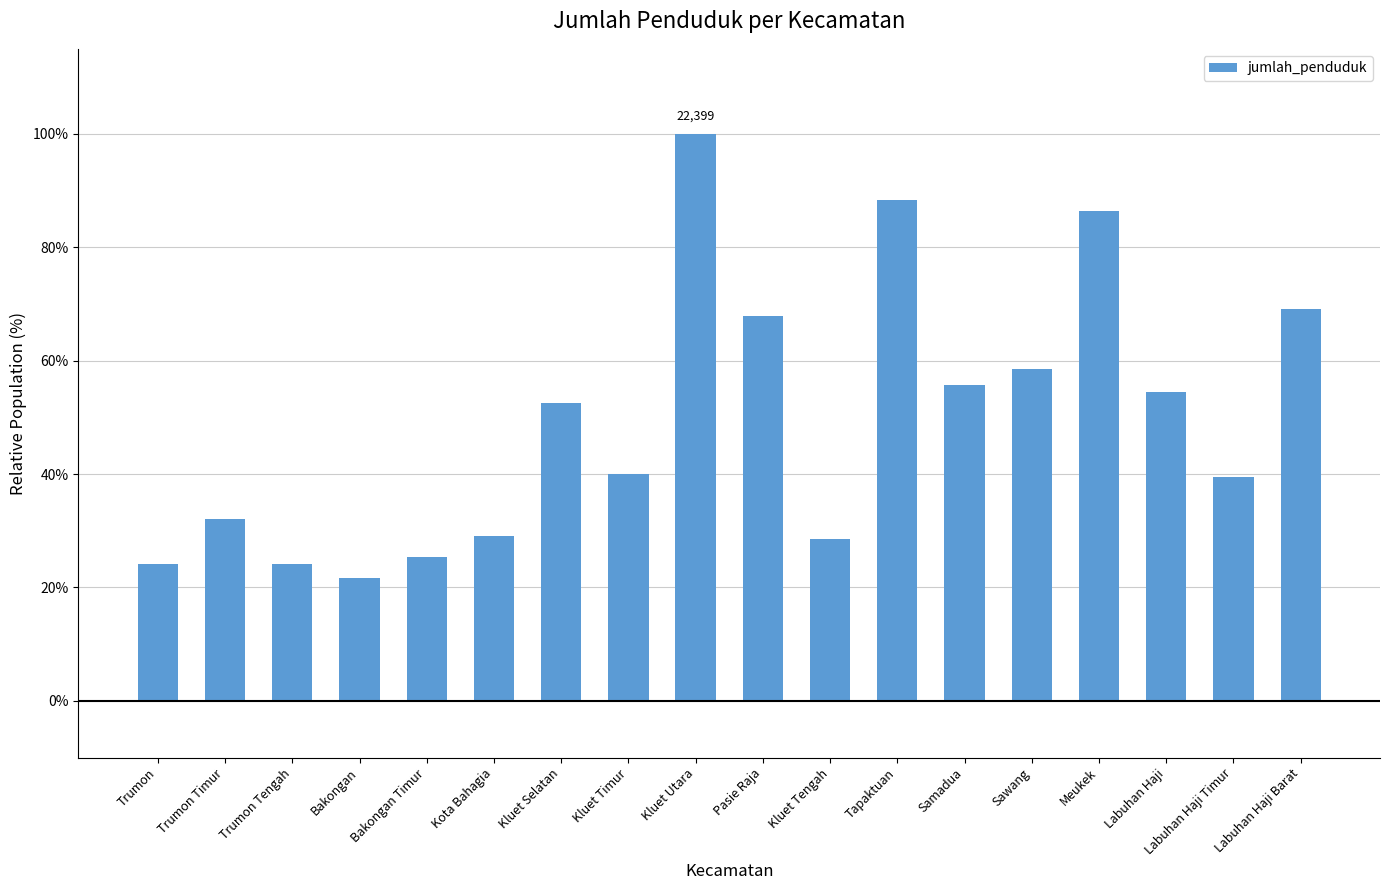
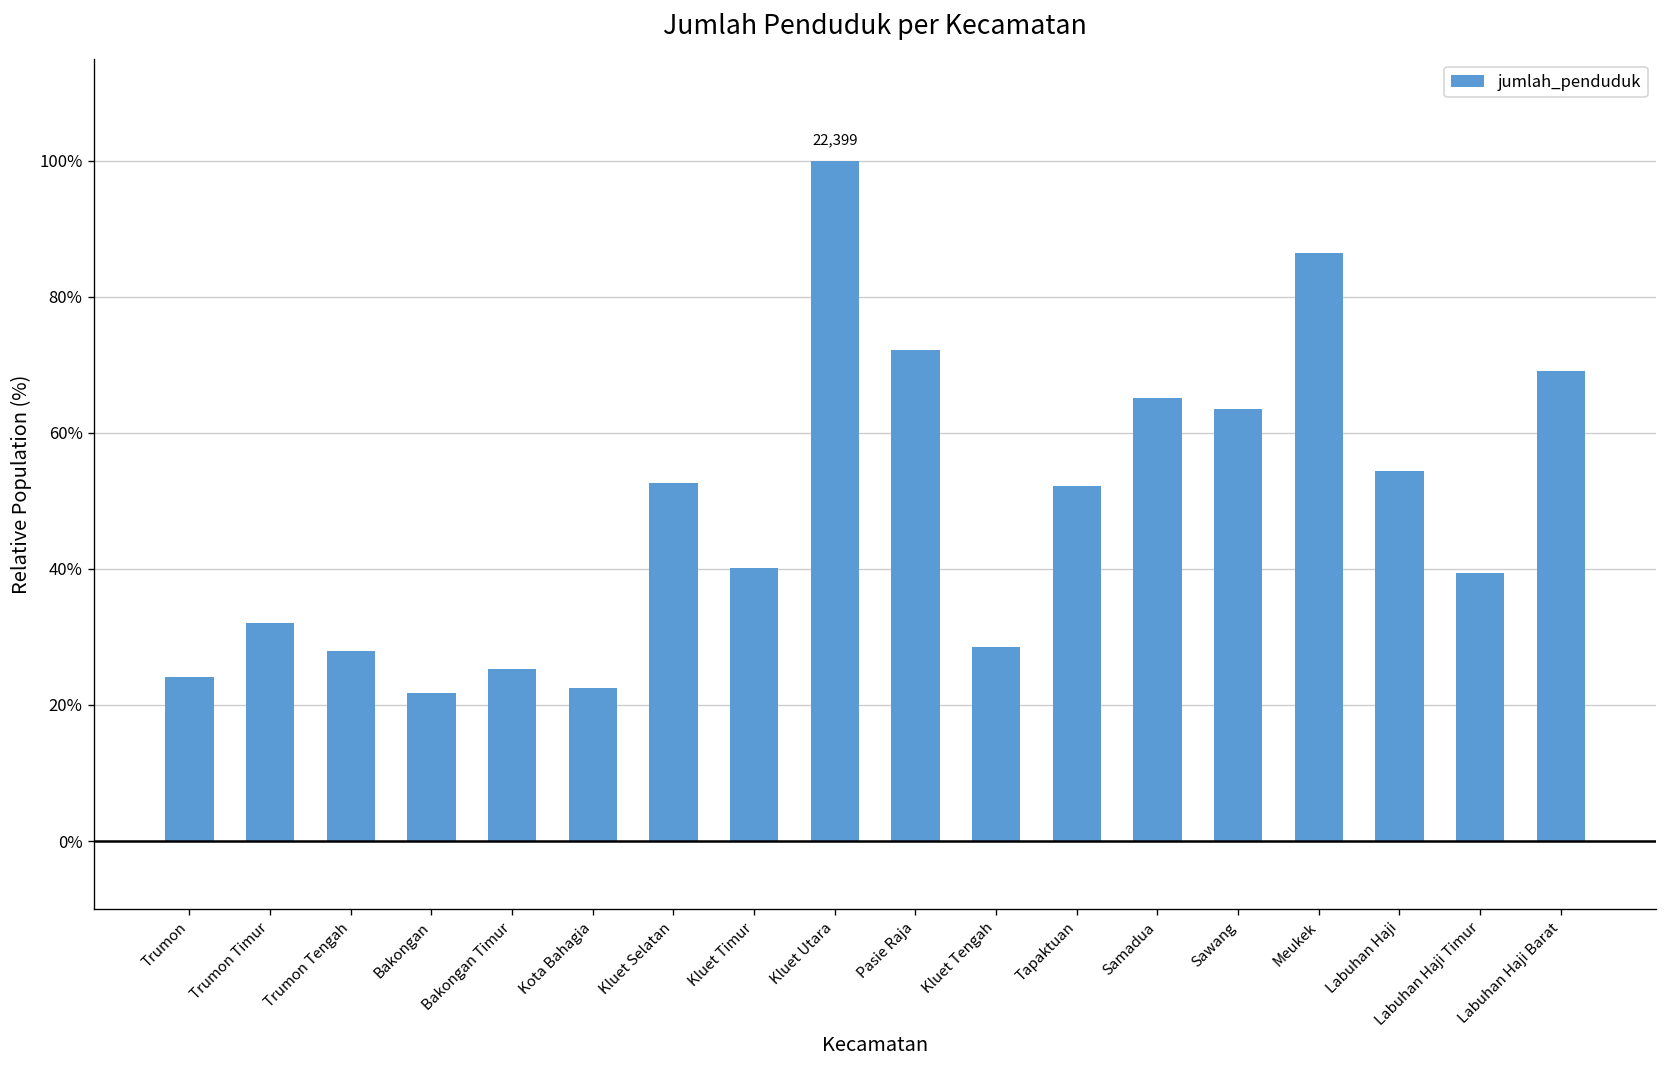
Trumon Tengah: 24% -> 28%
Kota Bahagia: 29% -> 22%
Pasie Raja: 68% -> 72%
Tapaktuan: 88% -> 52%
Samadua: 56% -> 65%
Sawang: 59% -> 63%
